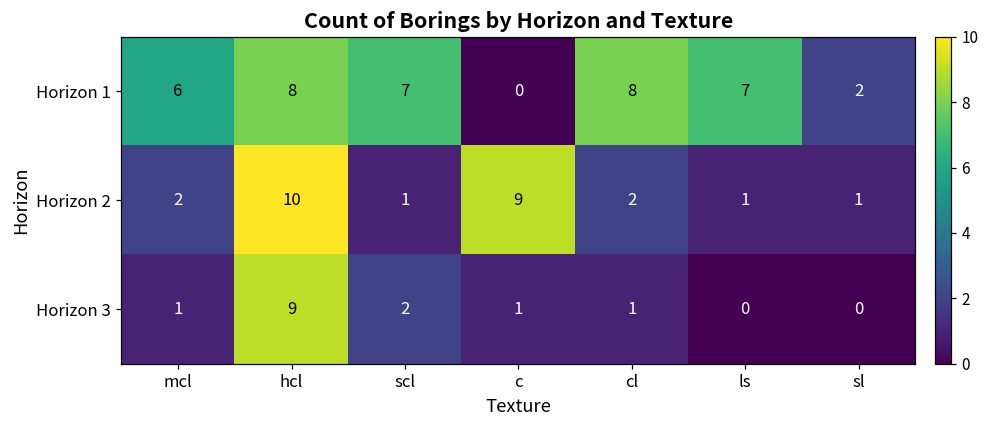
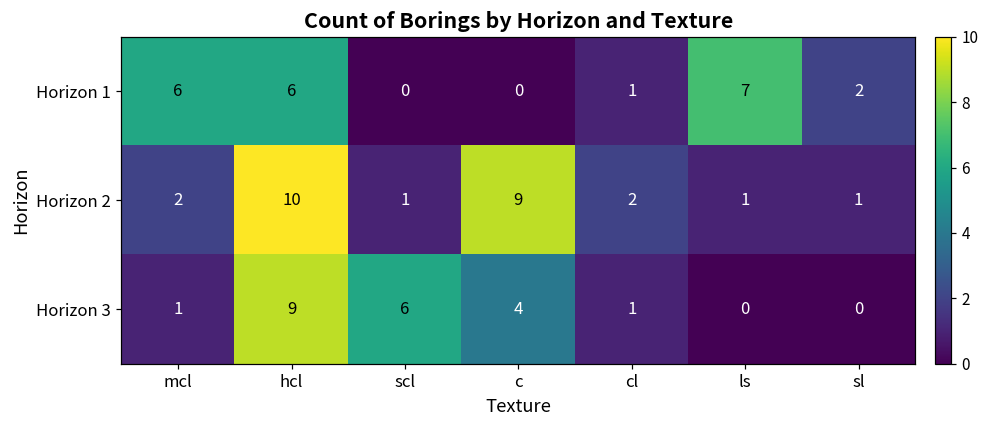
Horizon 1, hcl: 8 -> 6
Horizon 1, scl: 7 -> 0
Horizon 1, cl: 8 -> 1
Horizon 3, scl: 2 -> 6
Horizon 3, c: 1 -> 4
